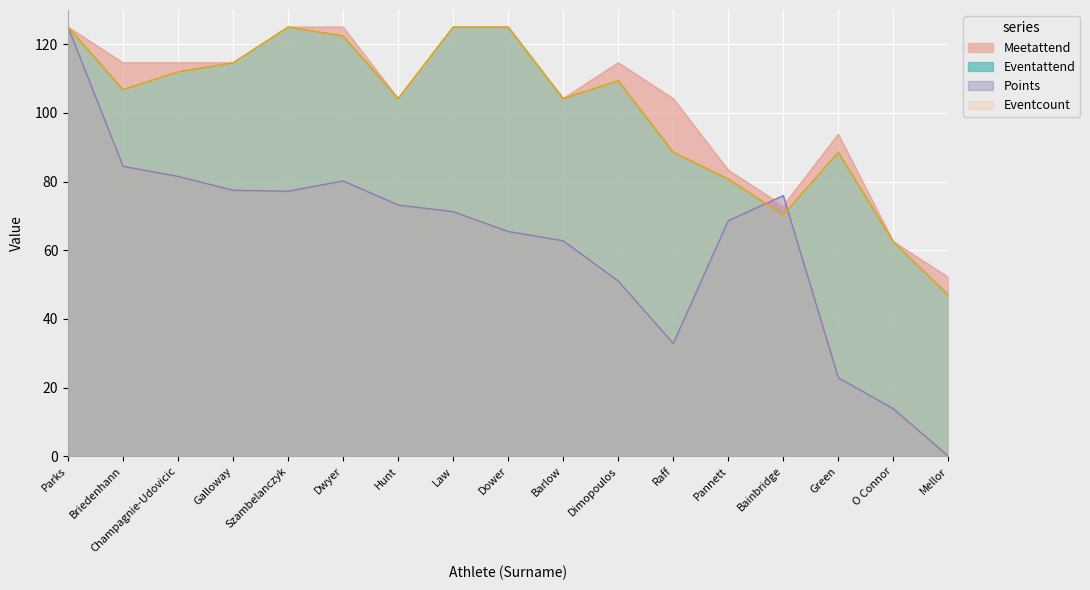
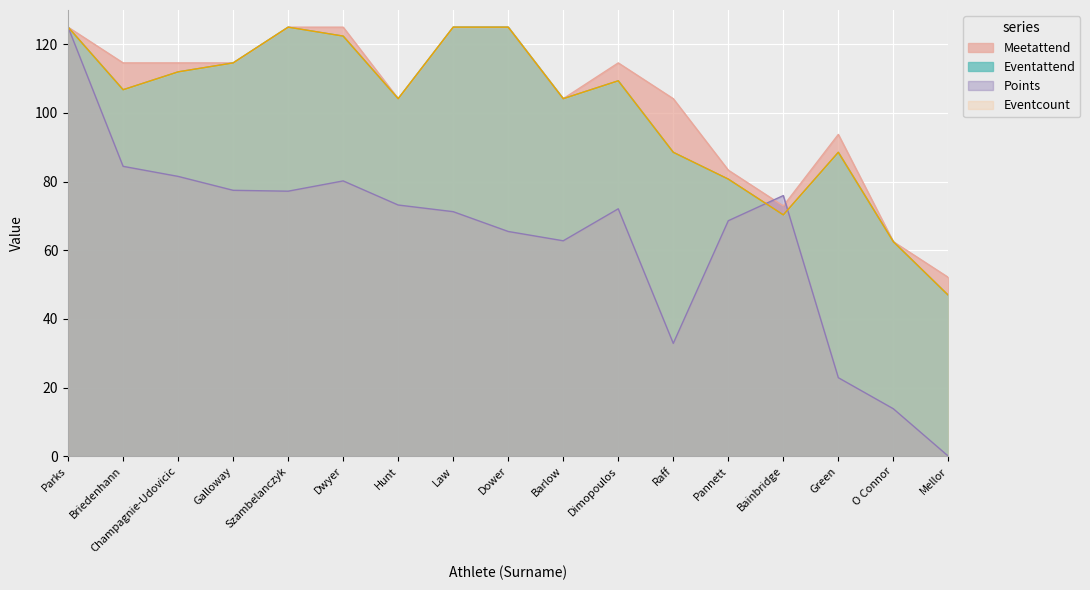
Points, Dimopoulos: 51 -> 72
